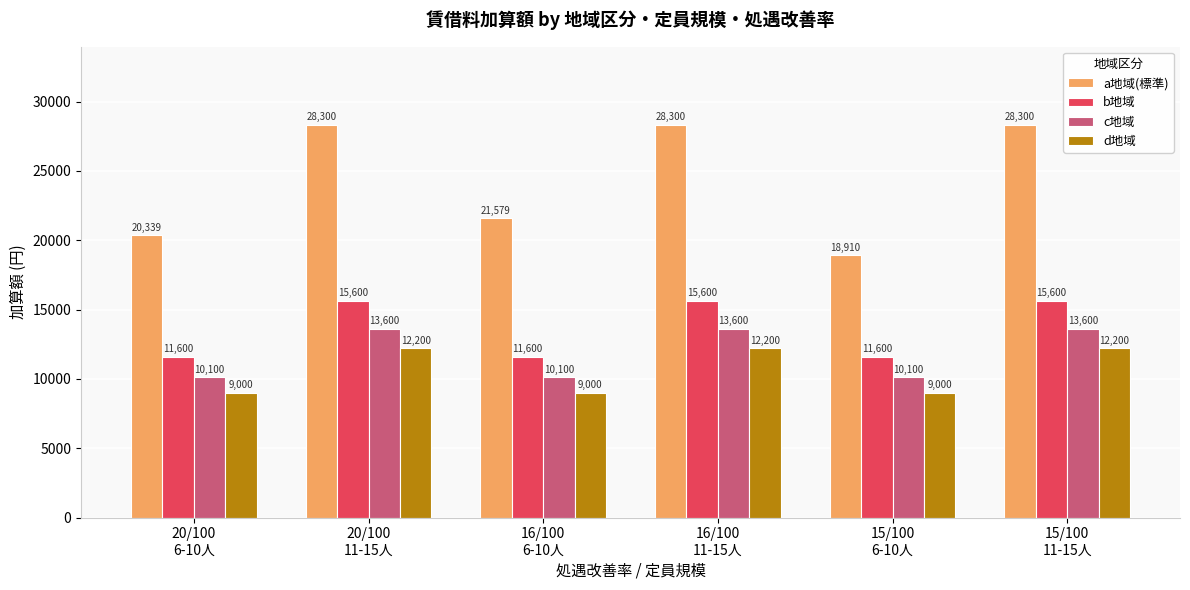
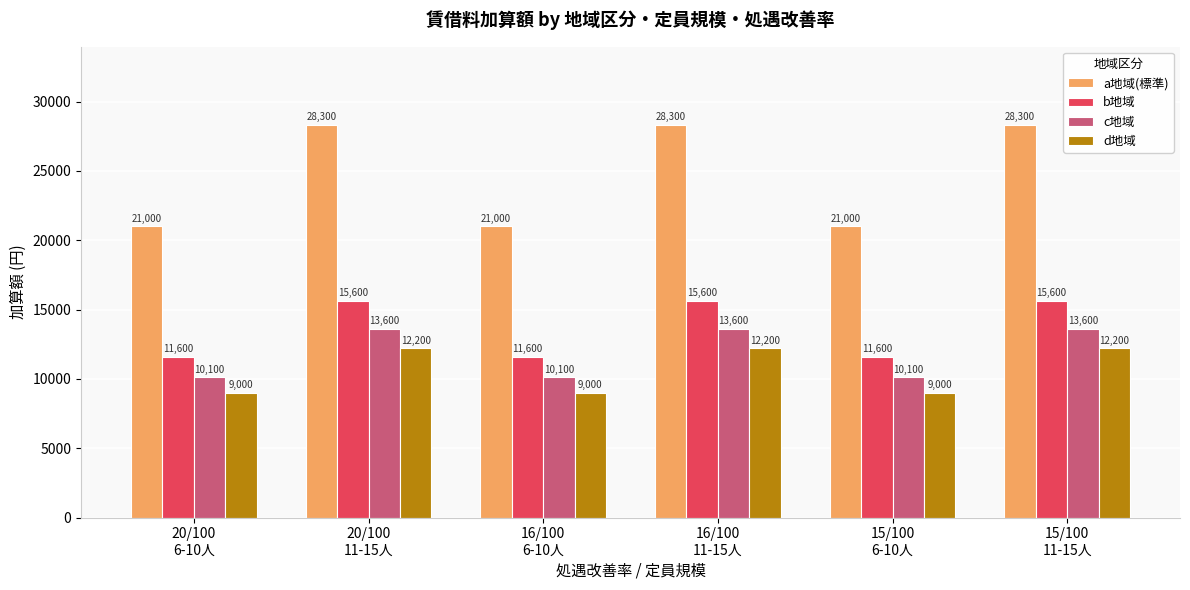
a地域(標準), 20/100 6-10人: 20,339 -> 21,000
a地域(標準), 16/100 6-10人: 21,579 -> 21,000
a地域(標準), 15/100 6-10人: 18,910 -> 21,000
